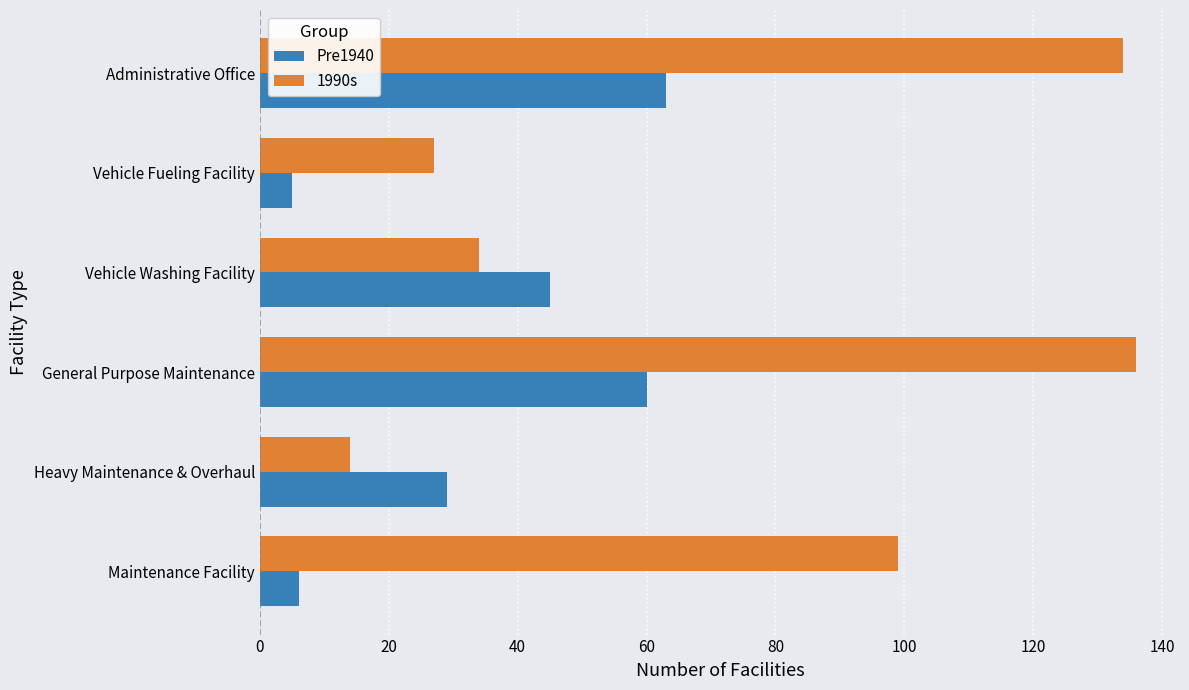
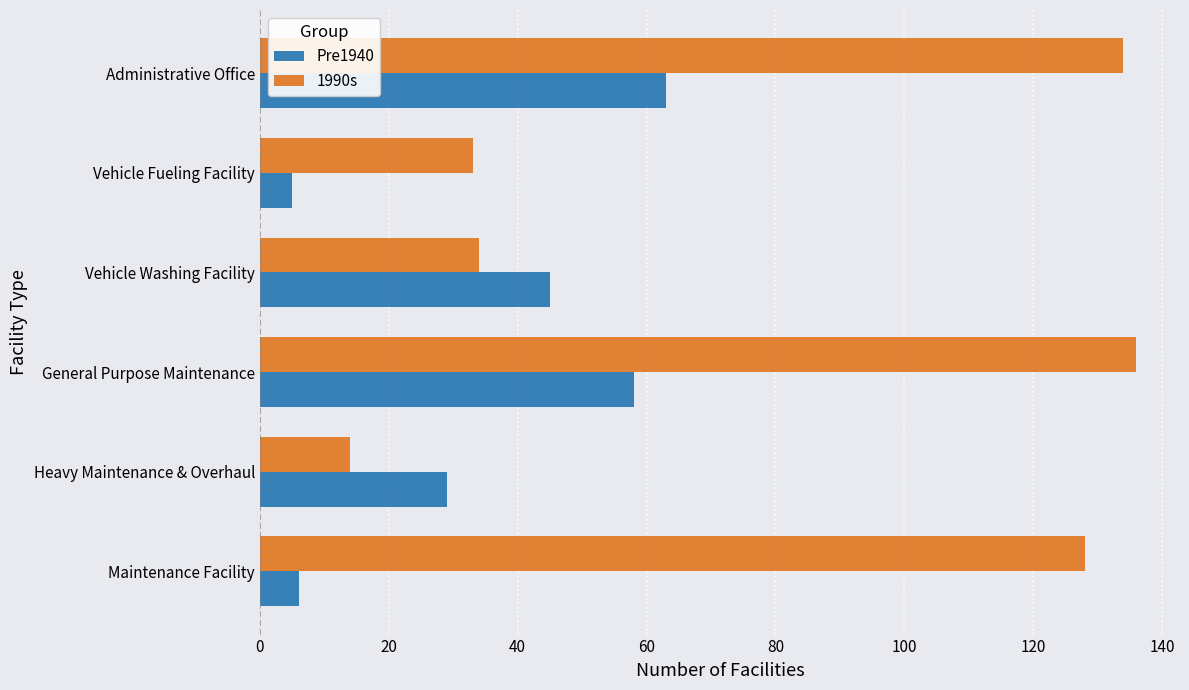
1990s, Vehicle Fueling Facility: 27 -> 33
Pre1940, General Purpose Maintenance: 60 -> 58
1990s, Maintenance Facility: 99 -> 128
